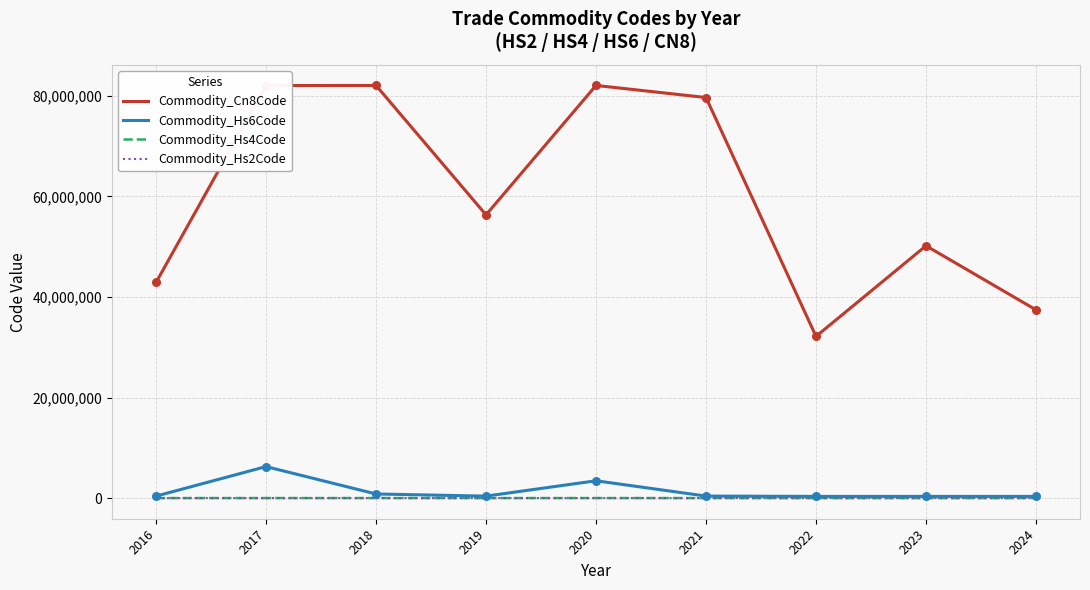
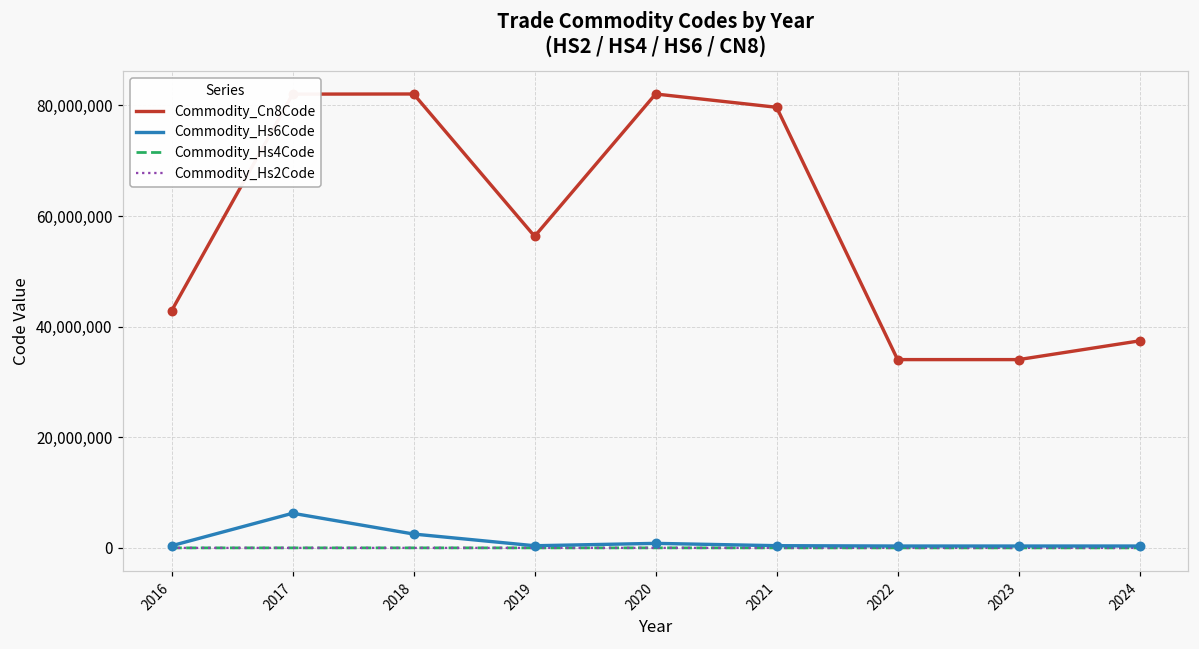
Commodity_Hs6Code, 2018: 1,000,000 -> 3,000,000
Commodity_Hs6Code, 2020: 3,000,000 -> 1,000,000
Commodity_Cn8Code, 2022: 32,000,000 -> 34,000,000
Commodity_Cn8Code, 2023: 50,000,000 -> 34,000,000
